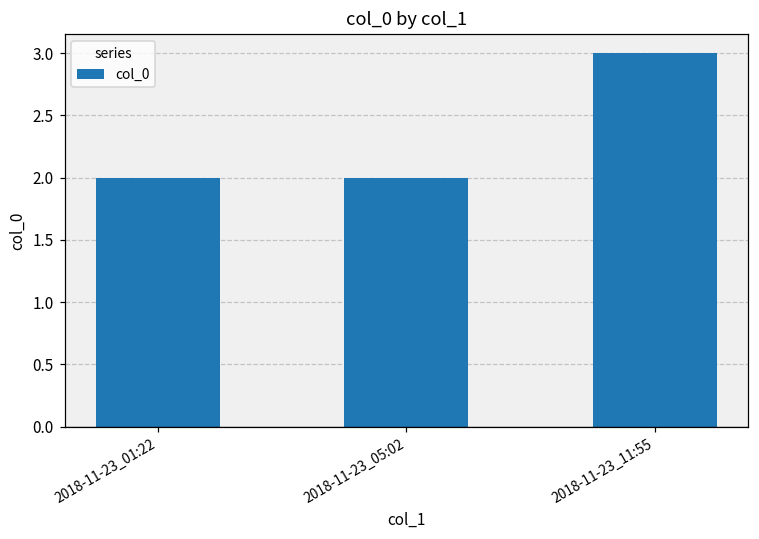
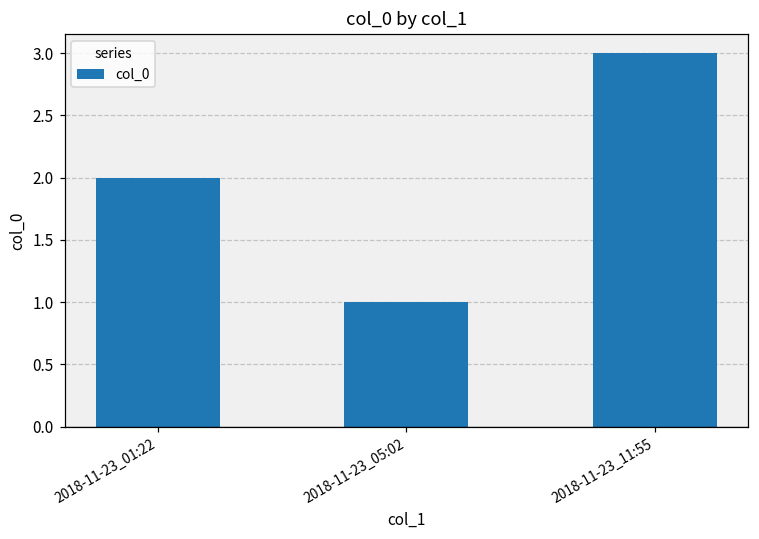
2018-11-23_05:02: 2 -> 1
